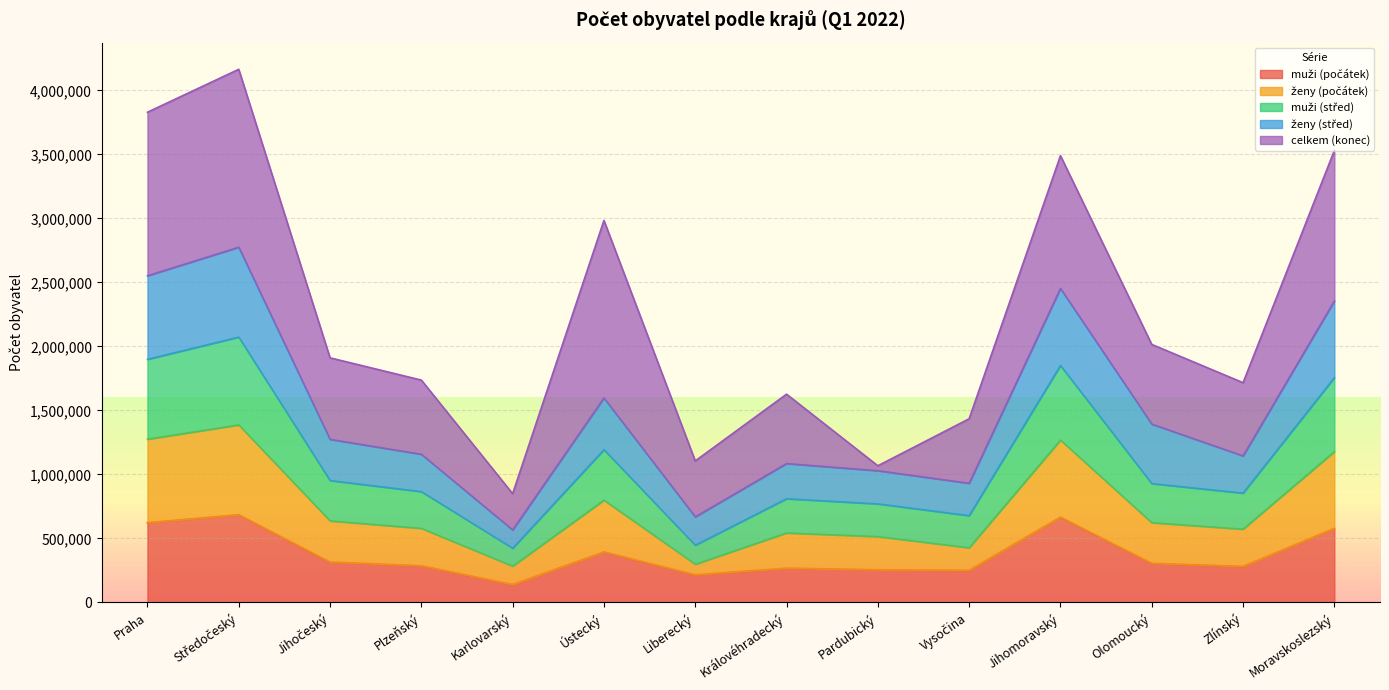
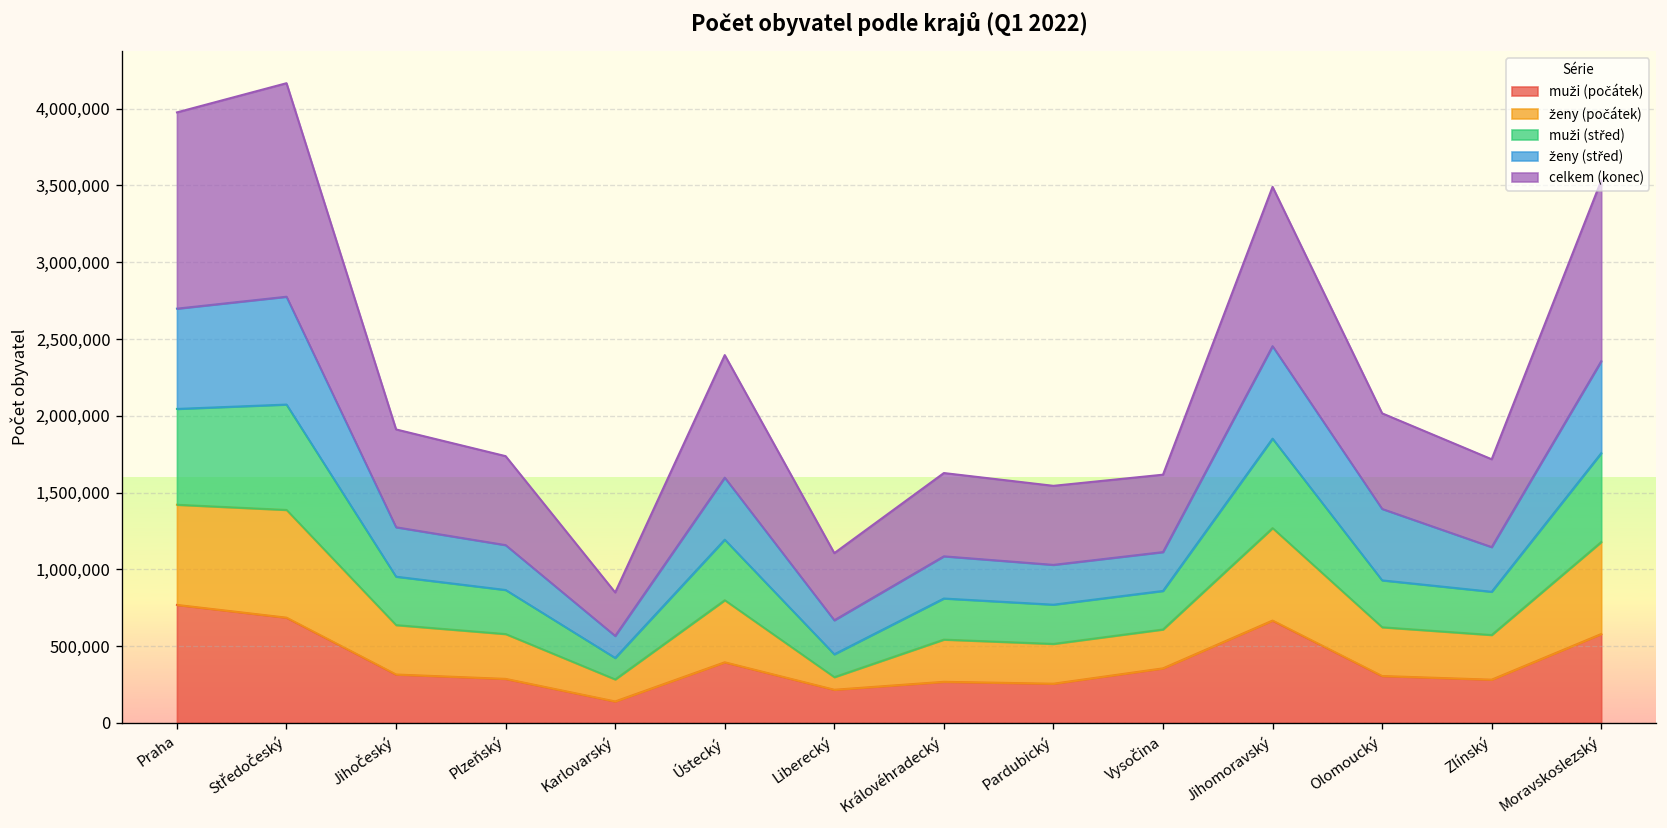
muži (počátek), Praha: 620,000 -> 770,000
celkem (konec), Ústecký: 1,390,000 -> 800,000
celkem (konec), Pardubický: 40,000 -> 510,000
muži (počátek), Vysočina: 250,000 -> 360,000
ženy (počátek), Vysočina: 180,000 -> 250,000
